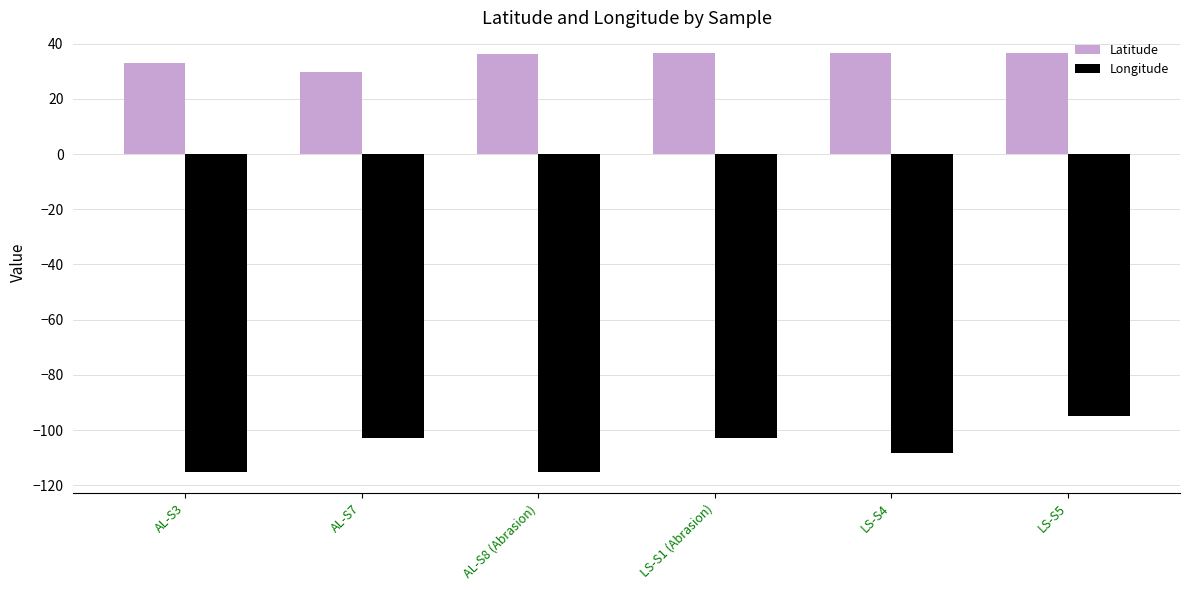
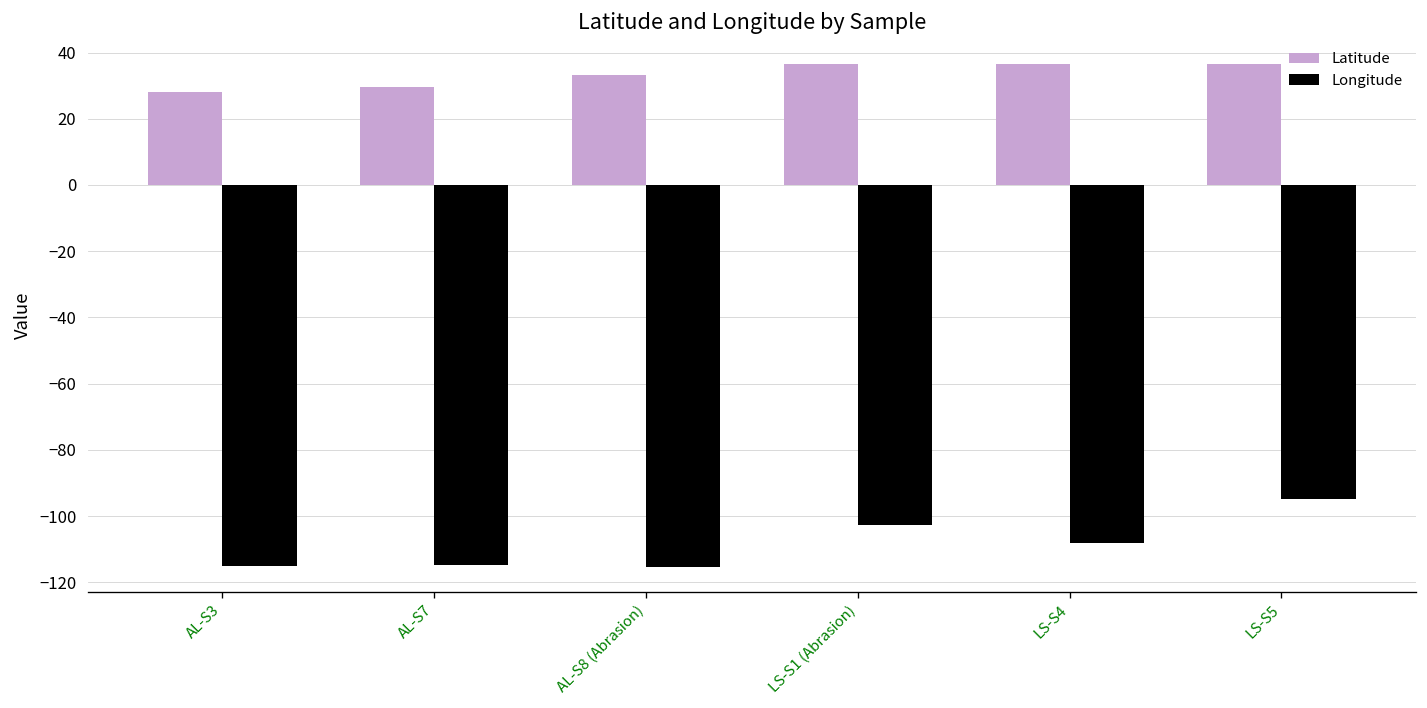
Latitude, AL-S3: 33 -> 28
Longitude, AL-S7: -103 -> -115
Latitude, AL-S8 (Abrasion): 36 -> 33
